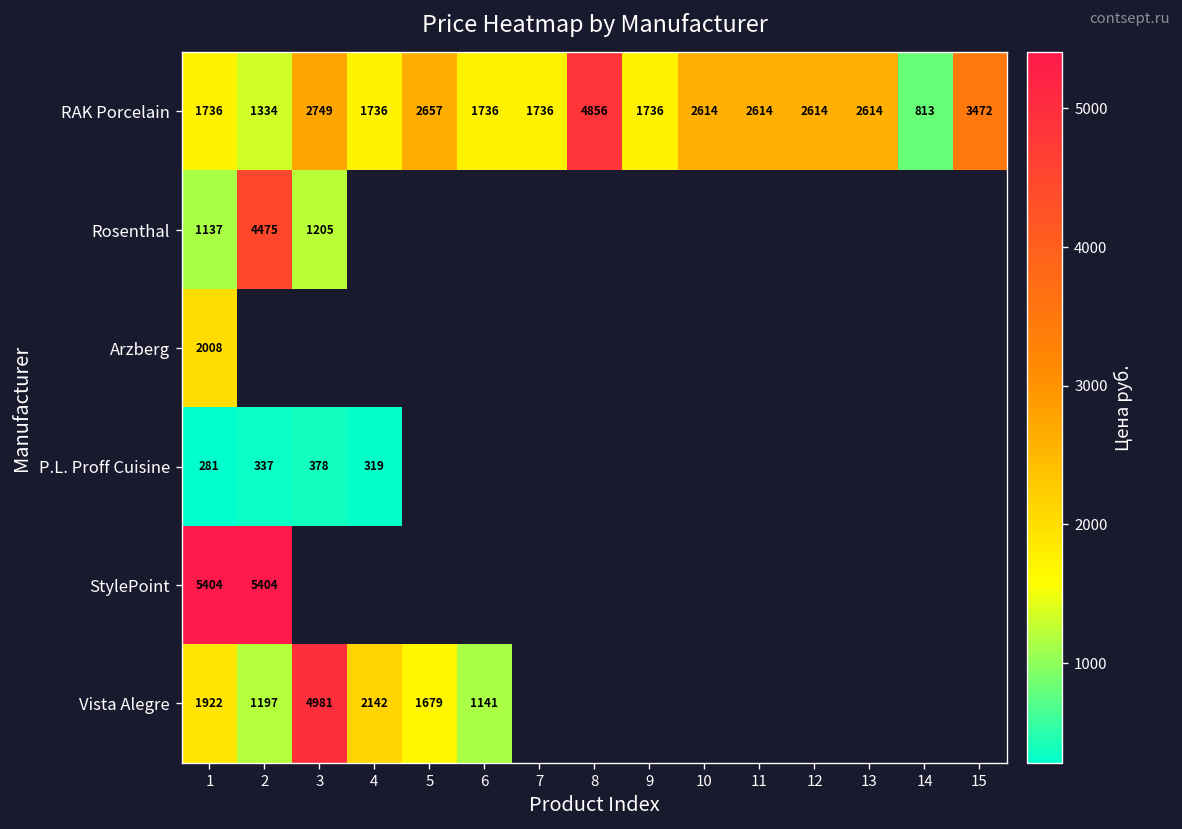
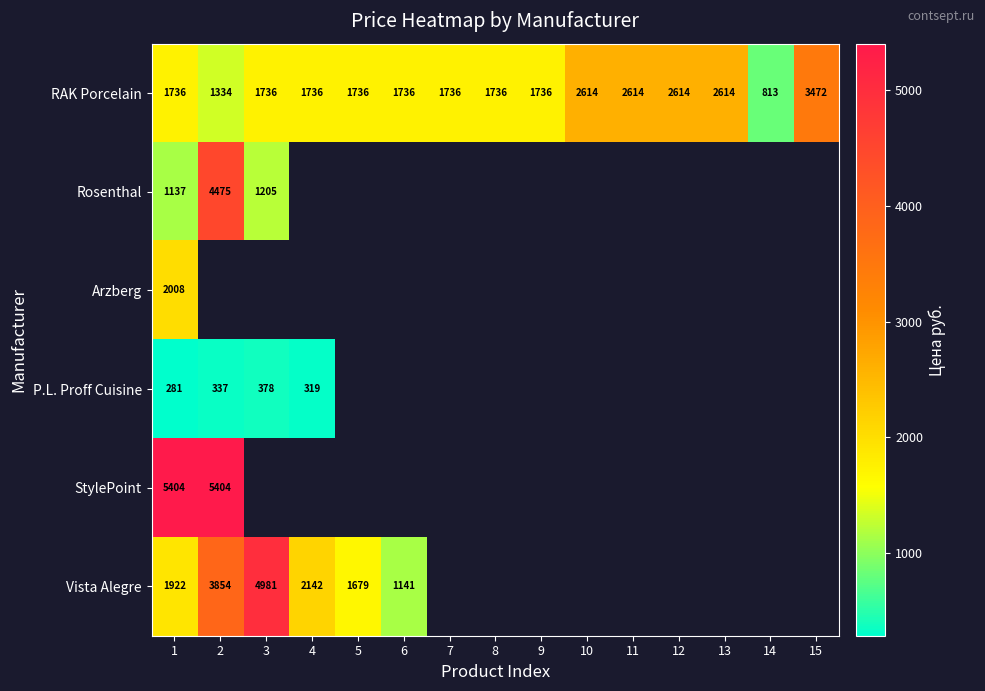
RAK Porcelain, 3: 2749 -> 1736
RAK Porcelain, 5: 2657 -> 1736
RAK Porcelain, 8: 4856 -> 1736
Vista Alegre, 2: 1197 -> 3854
